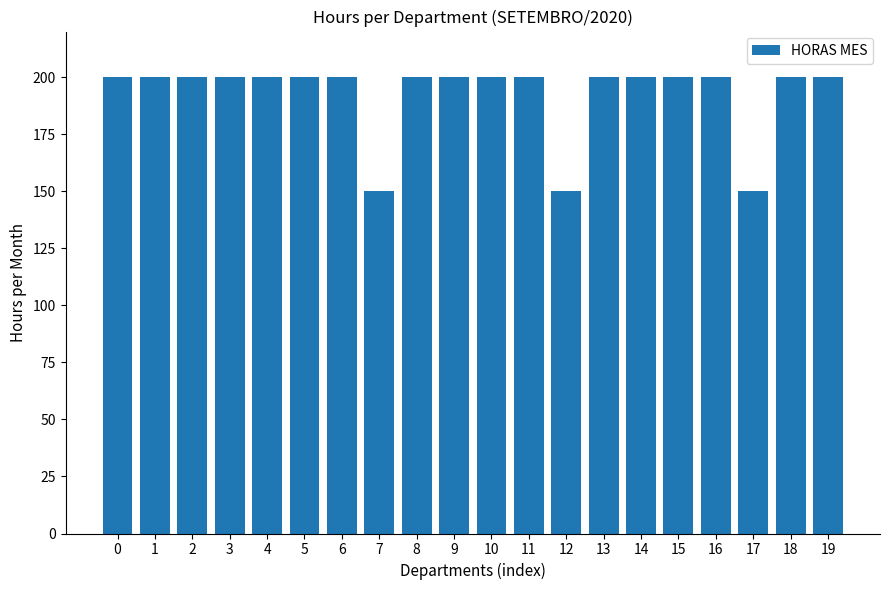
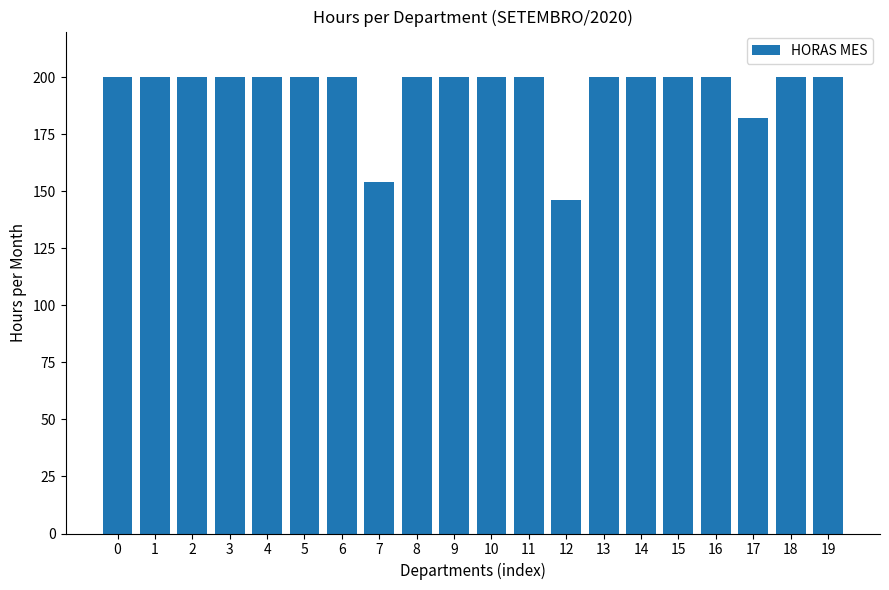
7: 150 -> 154
12: 150 -> 146
17: 150 -> 182
